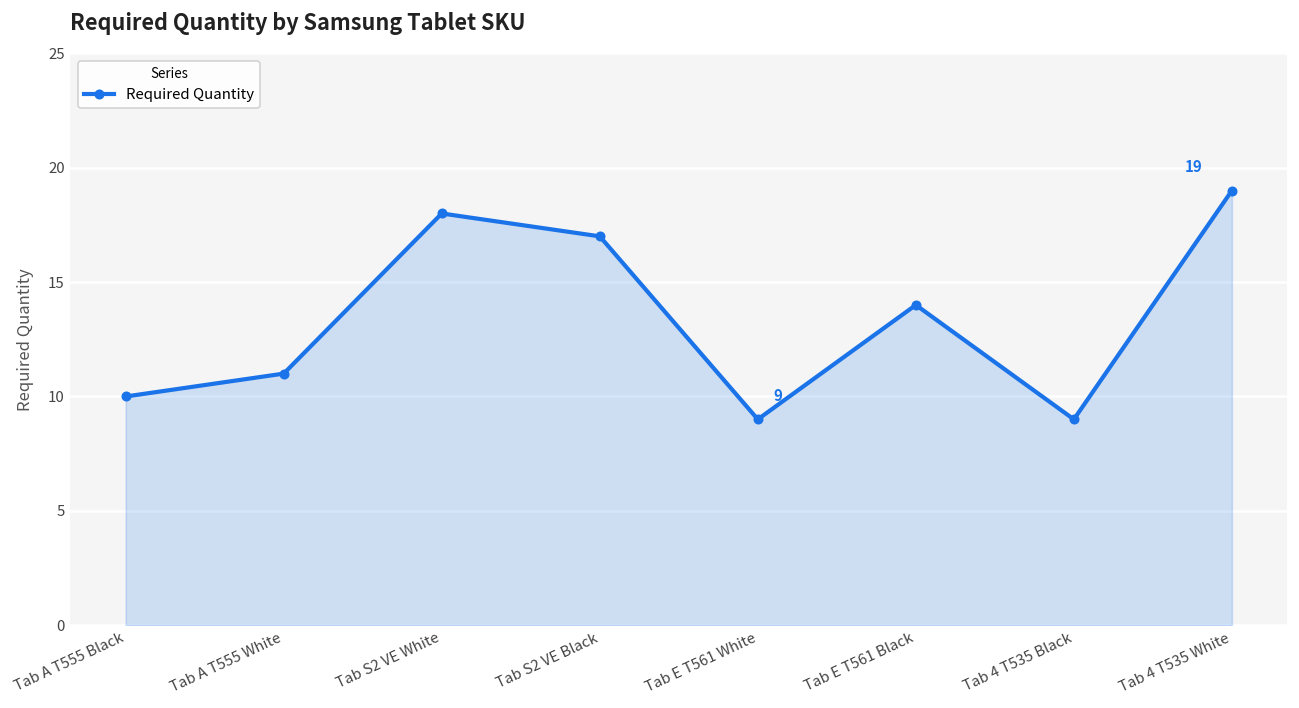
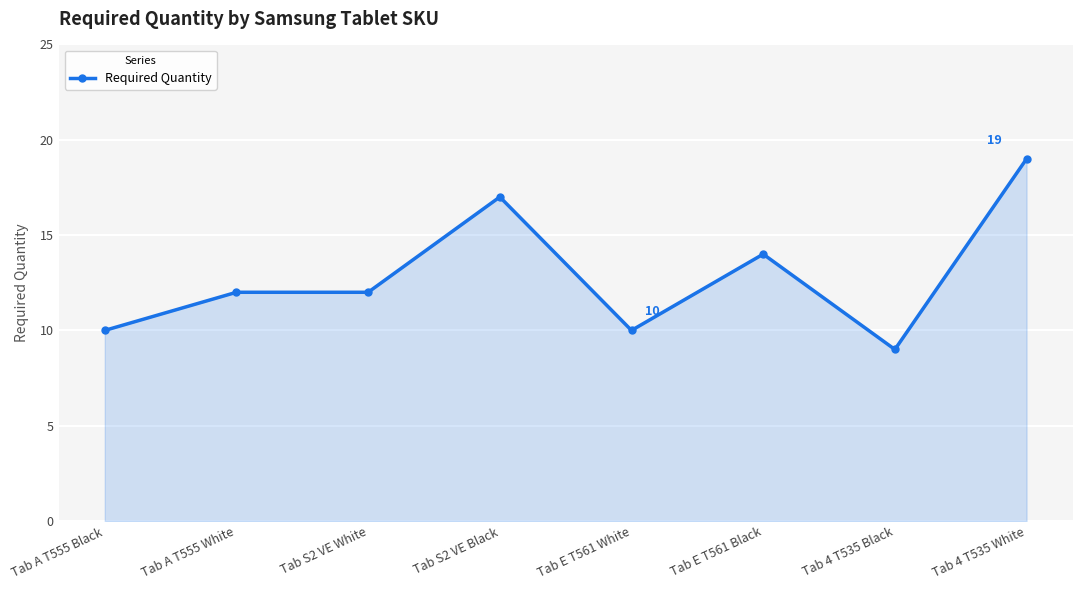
Tab A T555 White: 11 -> 12
Tab S2 VE White: 18 -> 12
Tab E T561 White: 9 -> 10
